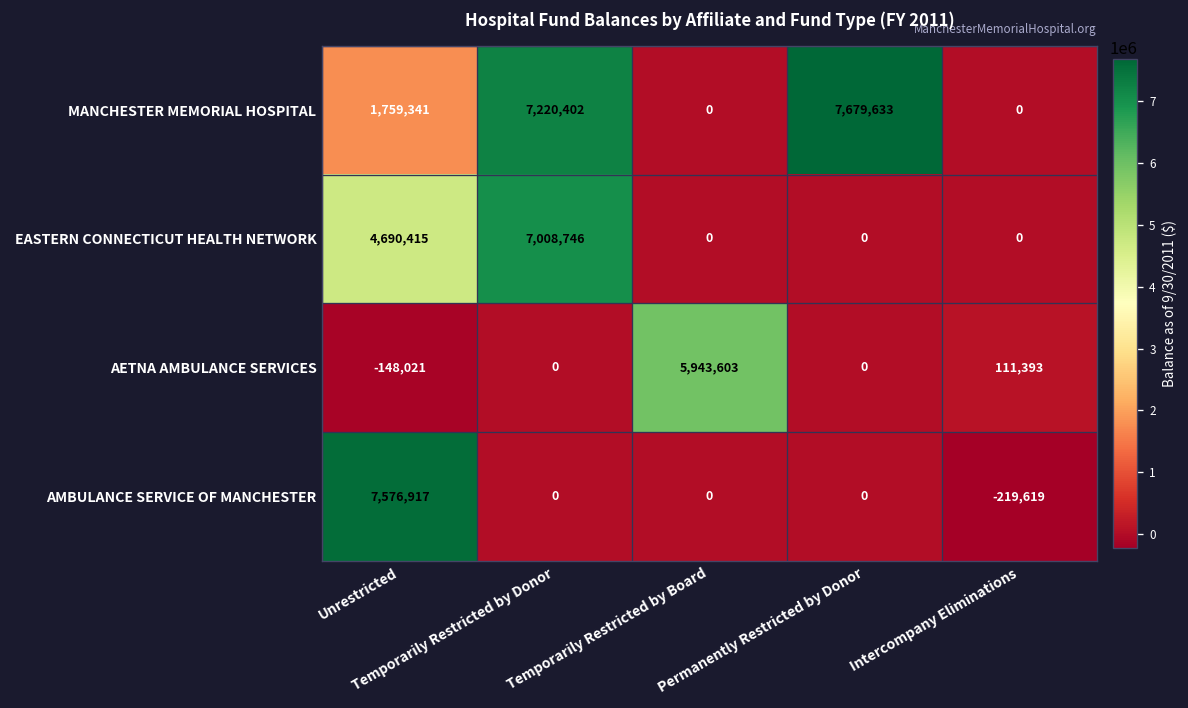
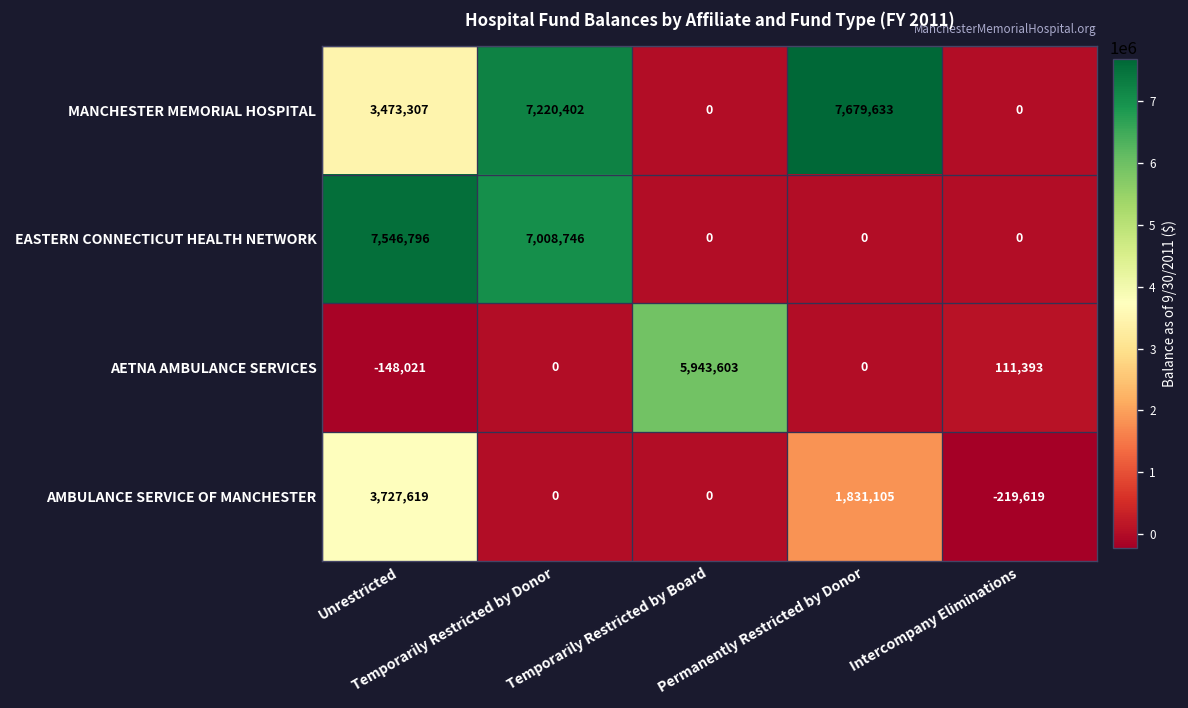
MANCHESTER MEMORIAL HOSPITAL, Unrestricted: 1,759,341 -> 3,473,307
EASTERN CONNECTICUT HEALTH NETWORK, Unrestricted: 4,690,415 -> 7,546,796
AMBULANCE SERVICE OF MANCHESTER, Unrestricted: 7,576,917 -> 3,727,619
AMBULANCE SERVICE OF MANCHESTER, Permanently Restricted by Donor: 0 -> 1,831,105
